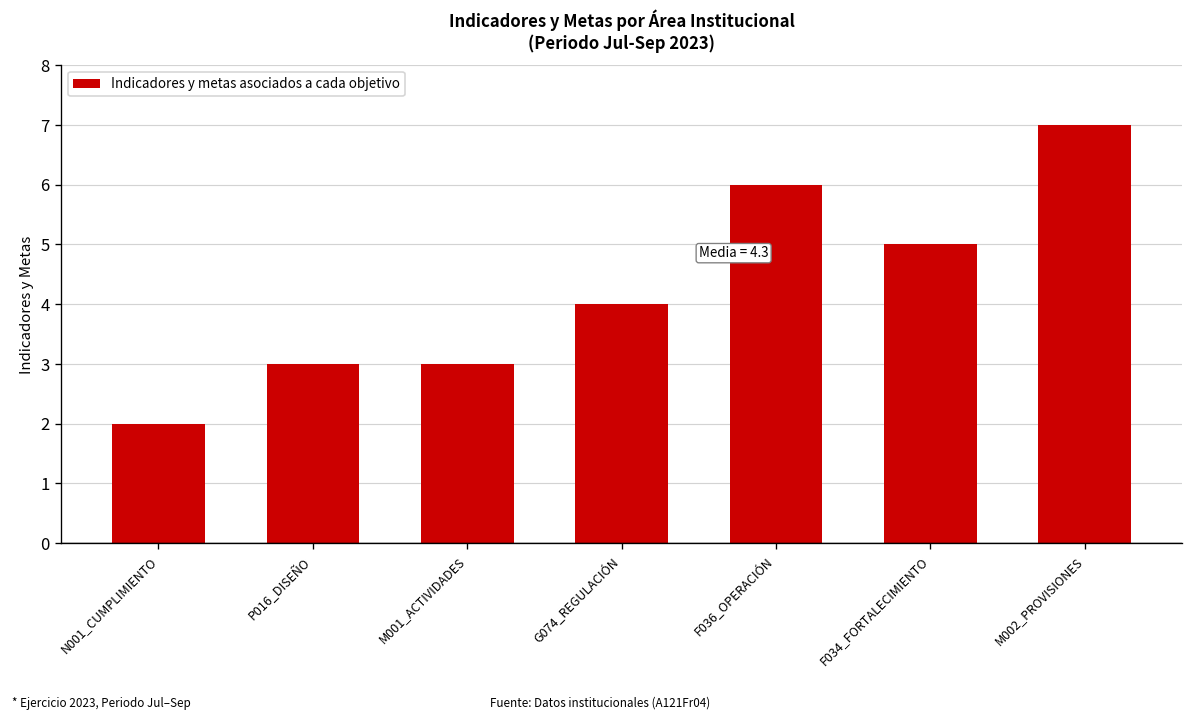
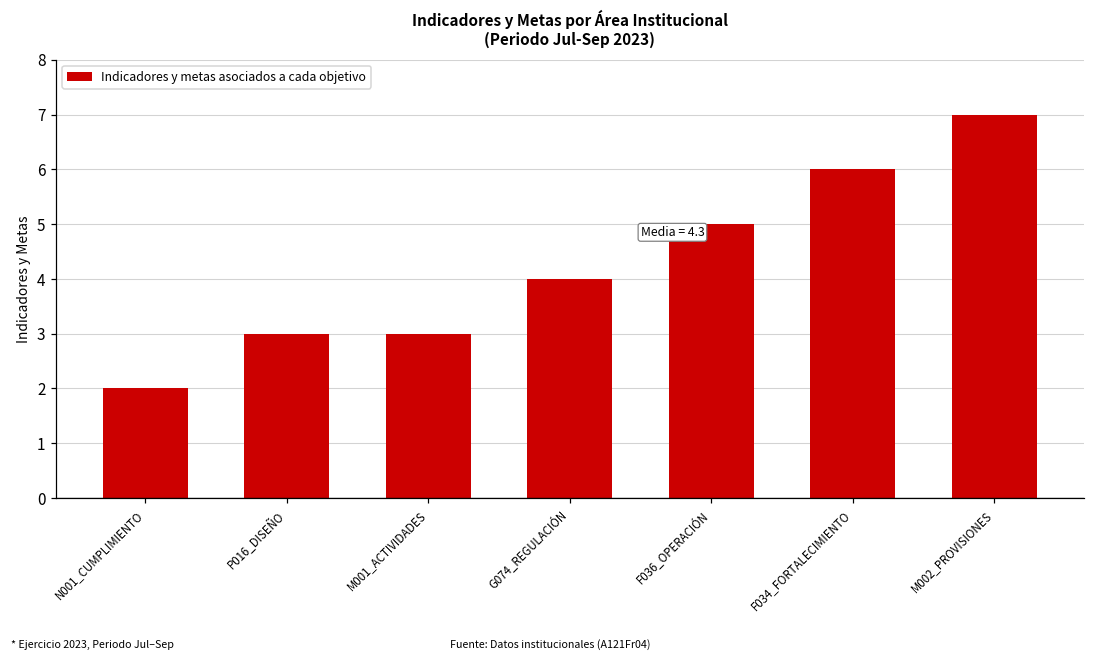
F036_OPERACIÓN: 6 -> 5
F034_FORTALECIMIENTO: 5 -> 6
